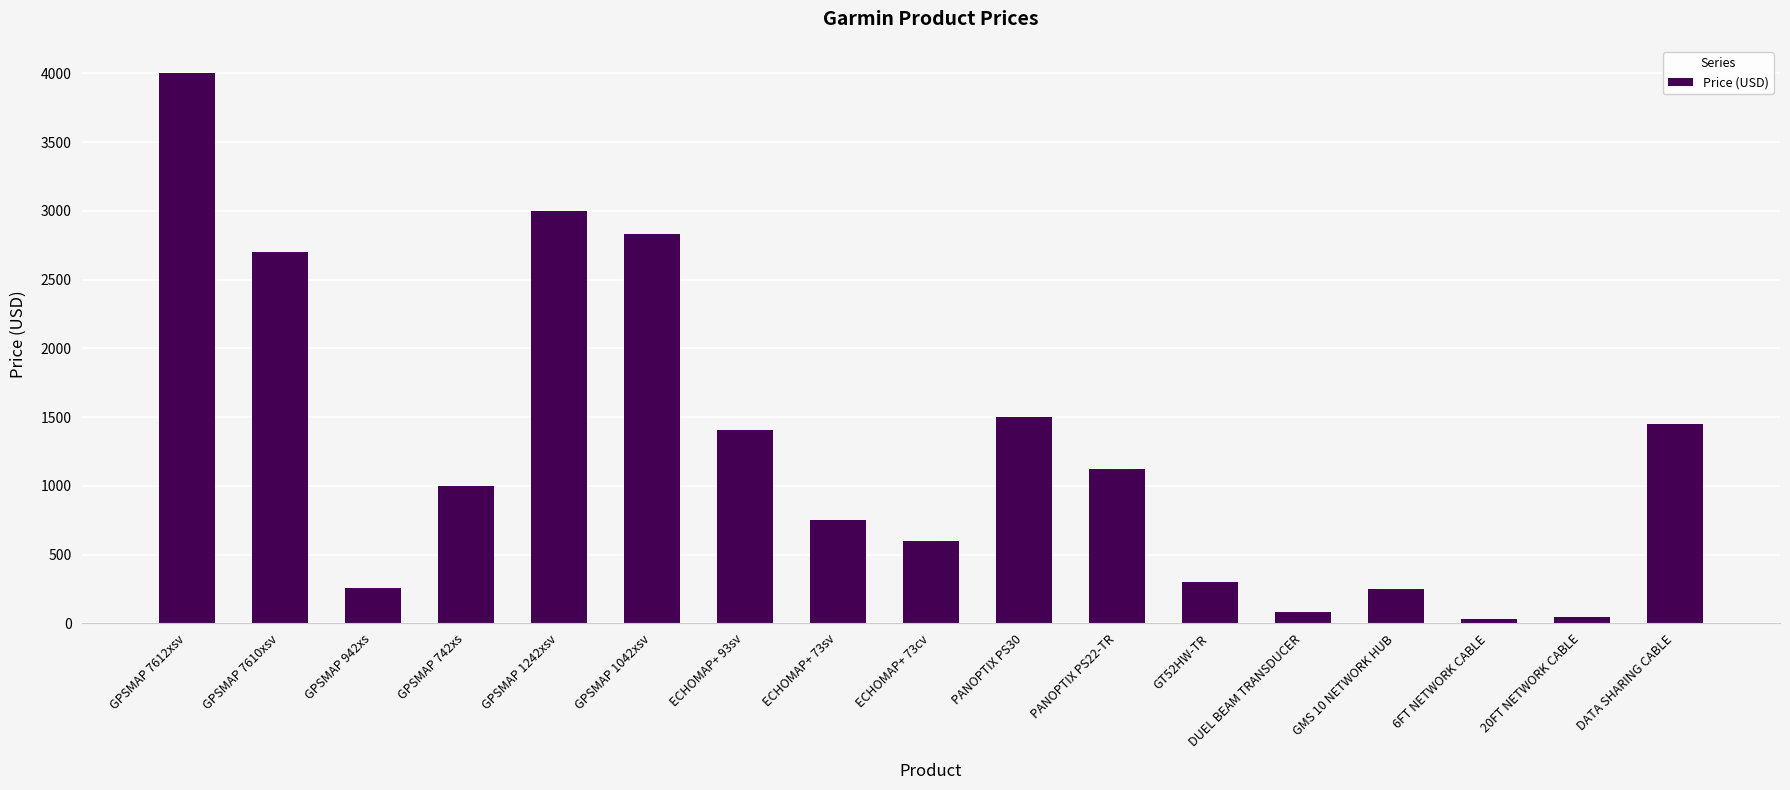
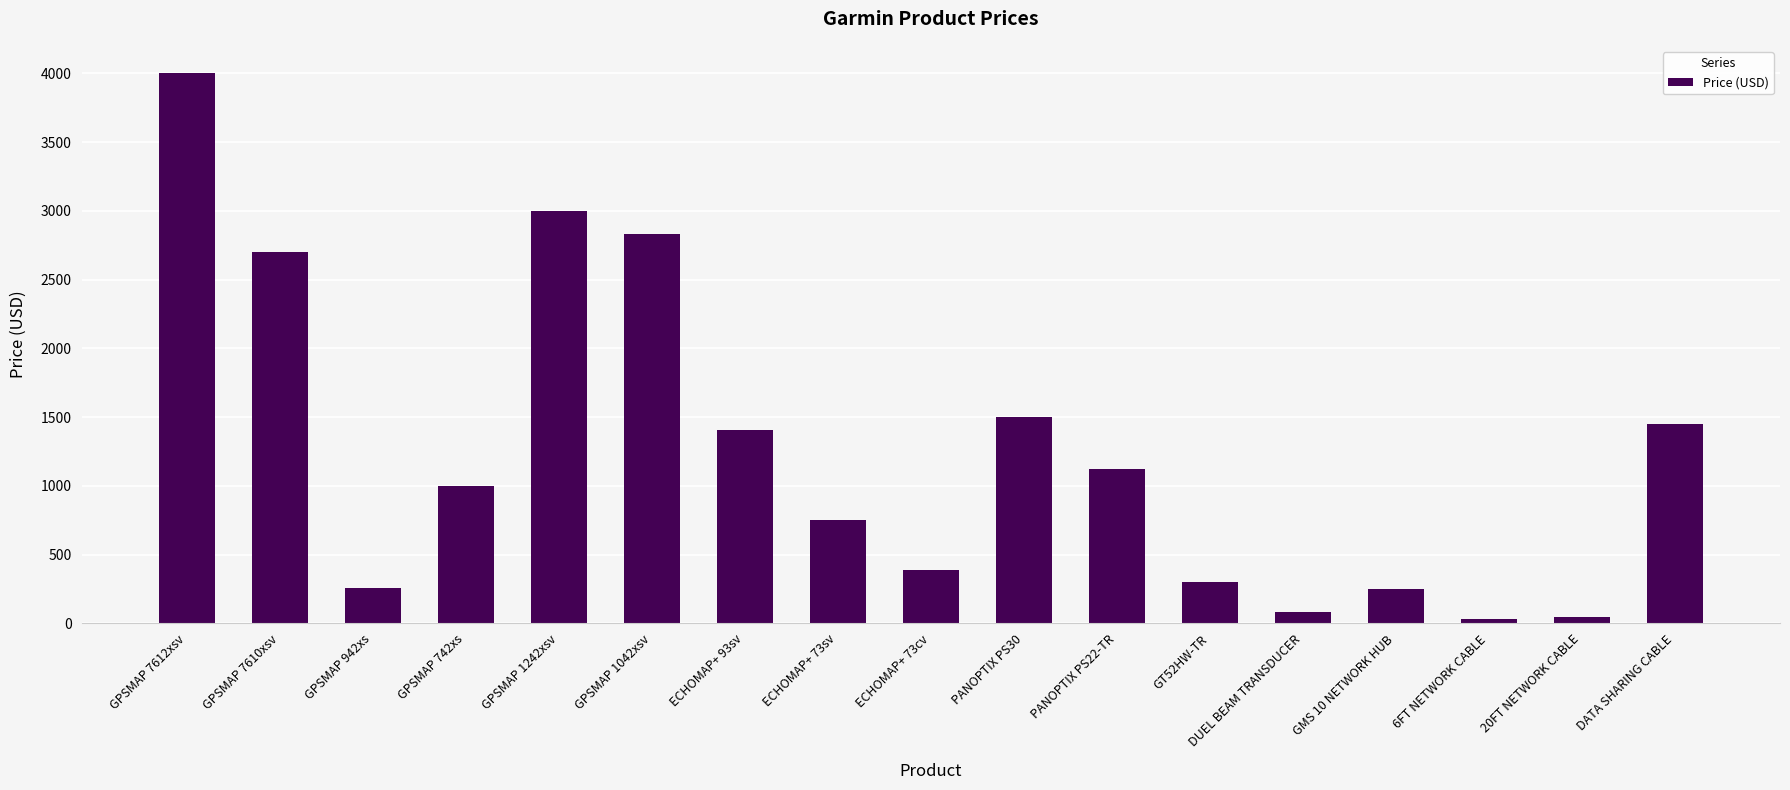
ECHOMAP+ 73cv: 600 -> 390
